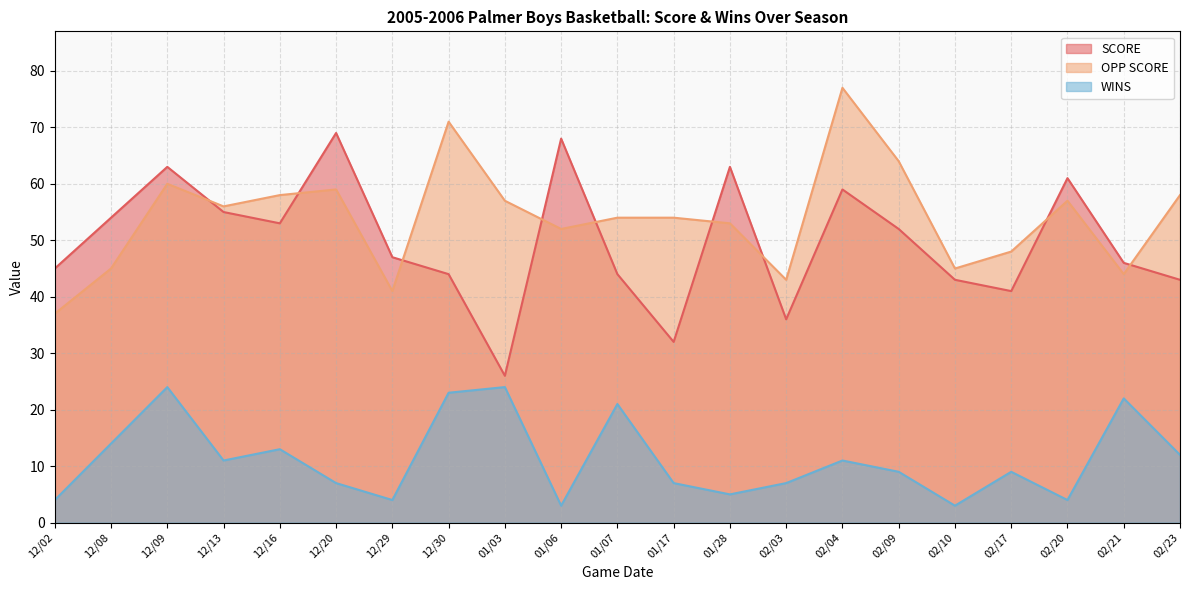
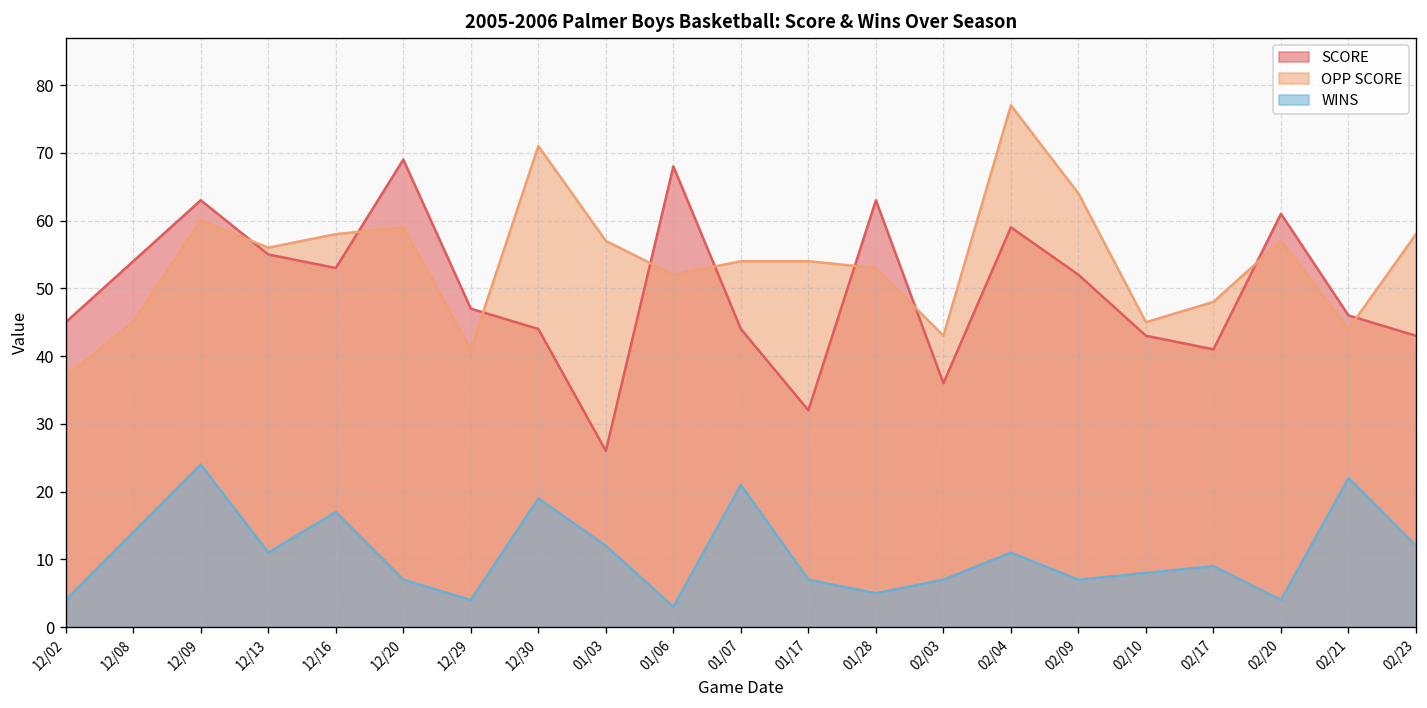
WINS, 12/16: 13 -> 17
WINS, 12/30: 23 -> 19
WINS, 01/03: 24 -> 12
WINS, 02/09: 9 -> 7
WINS, 02/10: 3 -> 8
